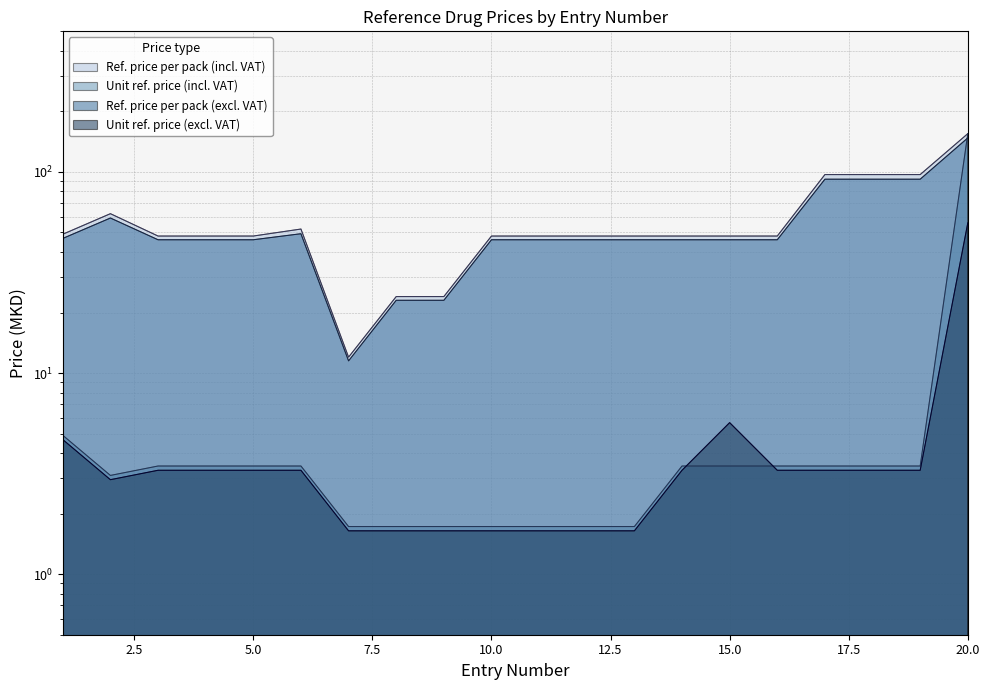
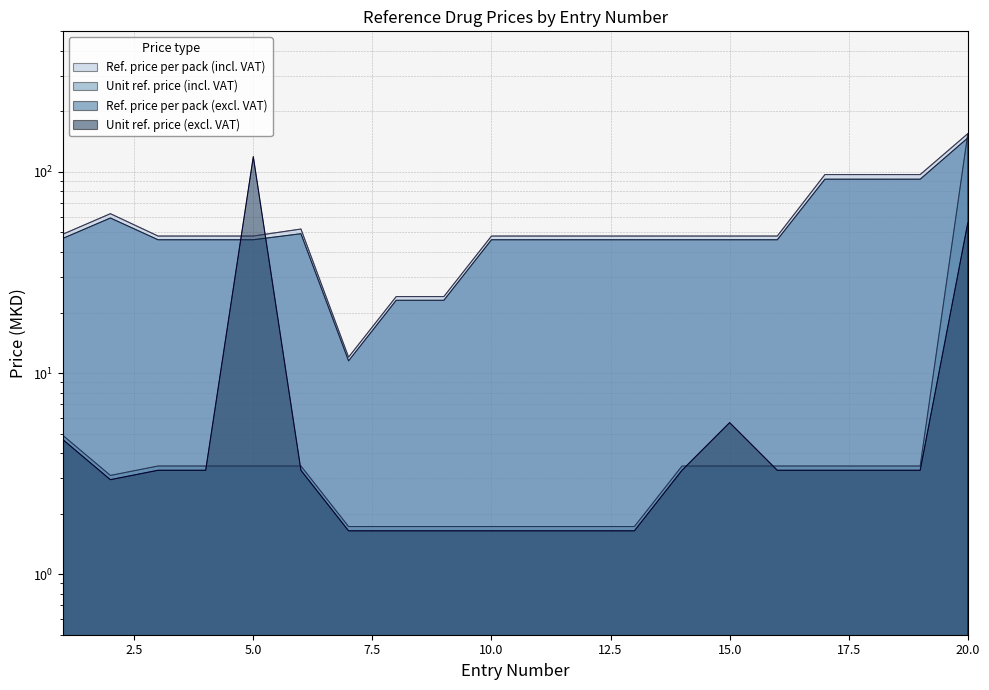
Unit ref. price (excl. VAT), 5.0: 3.3 -> 120
